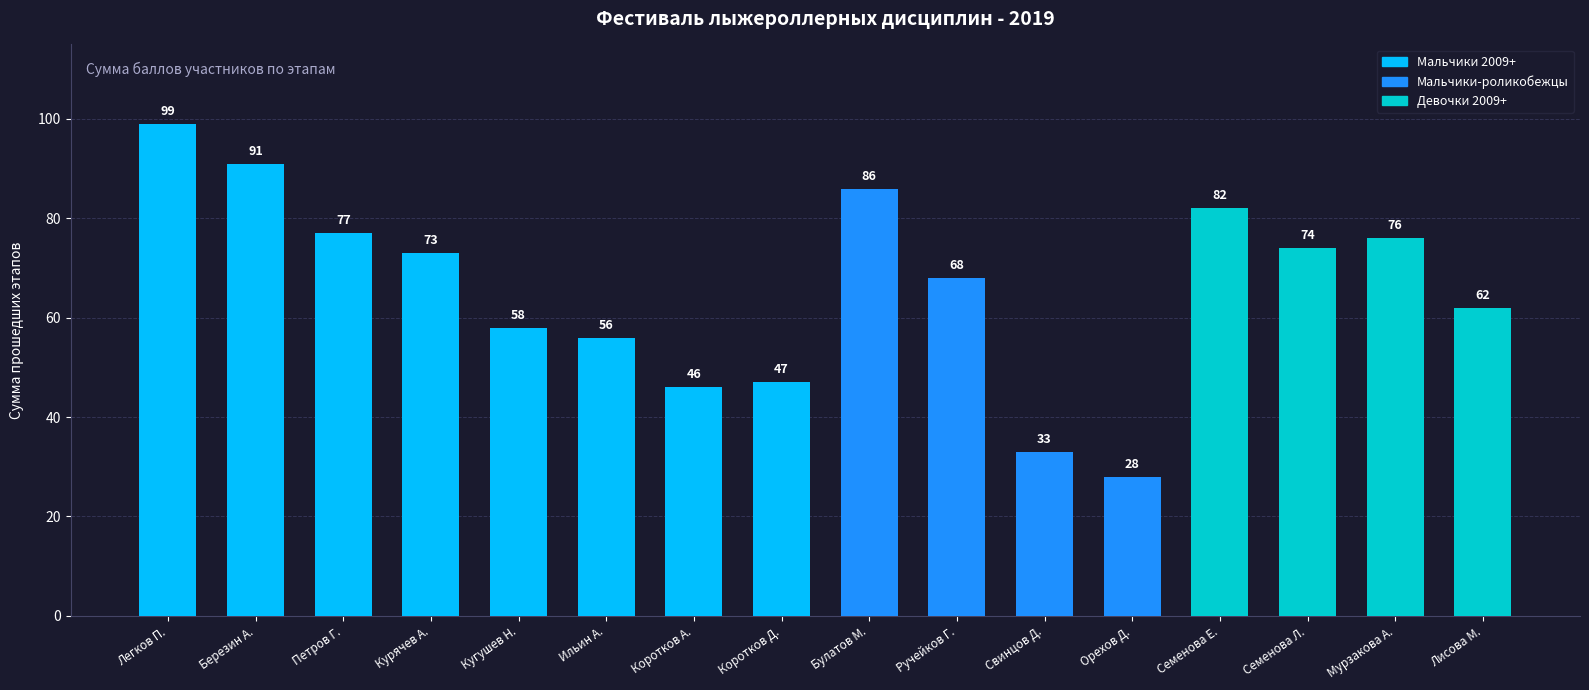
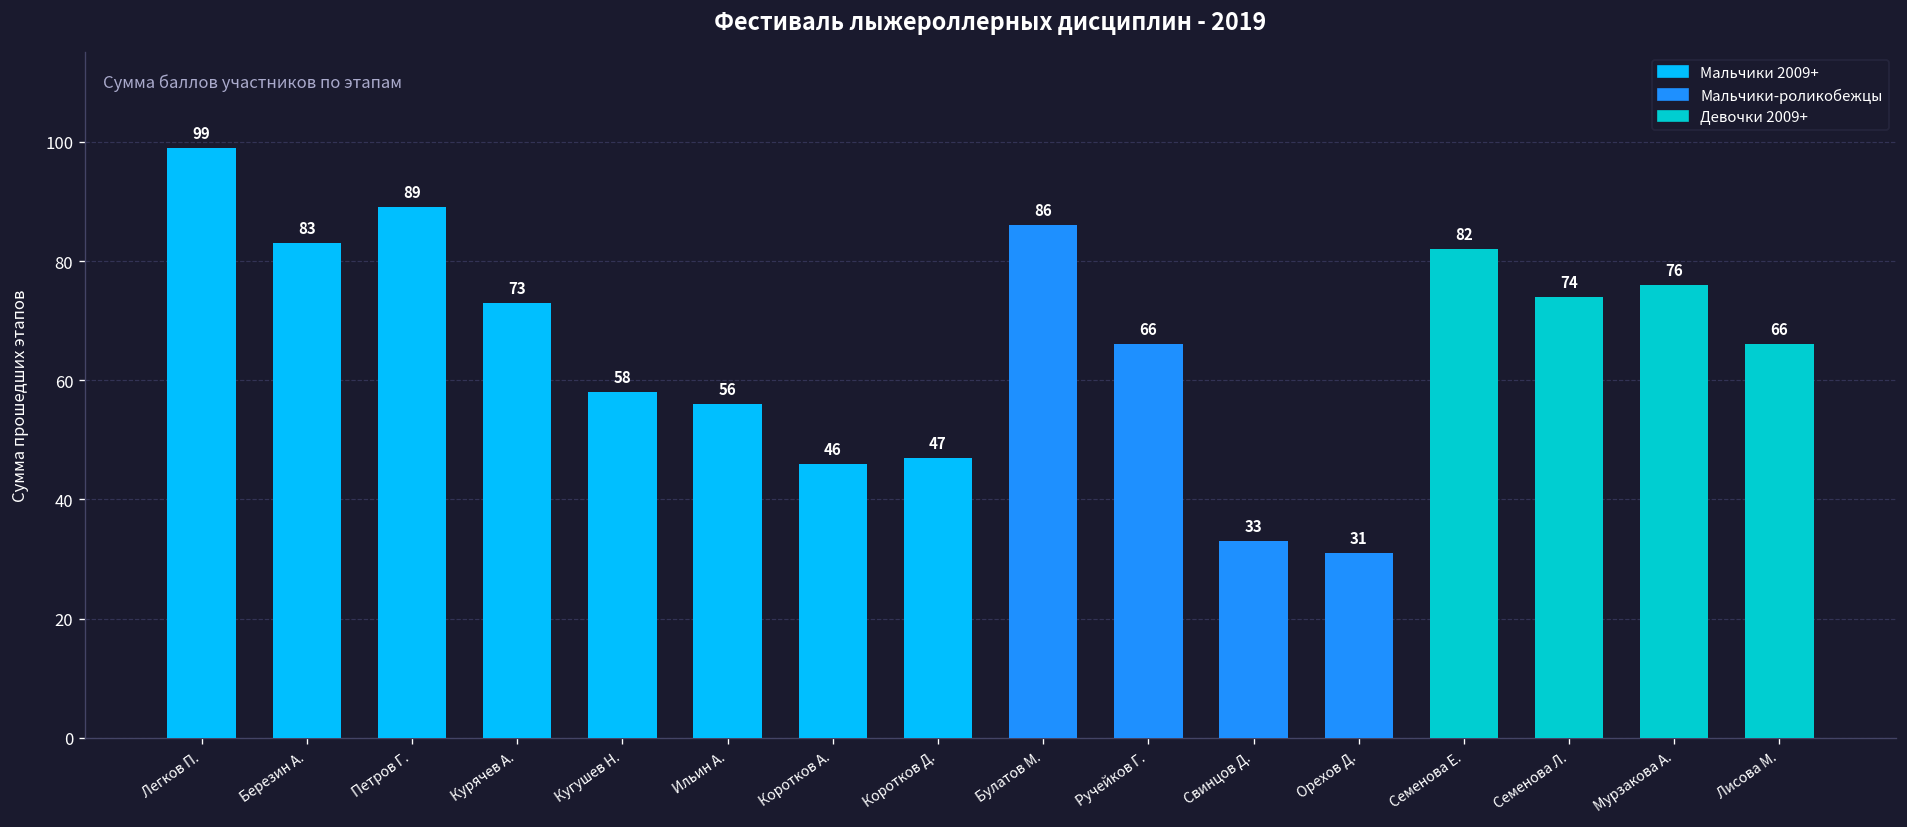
Березин А.: 91 -> 83
Петров Г.: 77 -> 89
Ручейков Г.: 68 -> 66
Орехов Д.: 28 -> 31
Лисова М.: 62 -> 66
